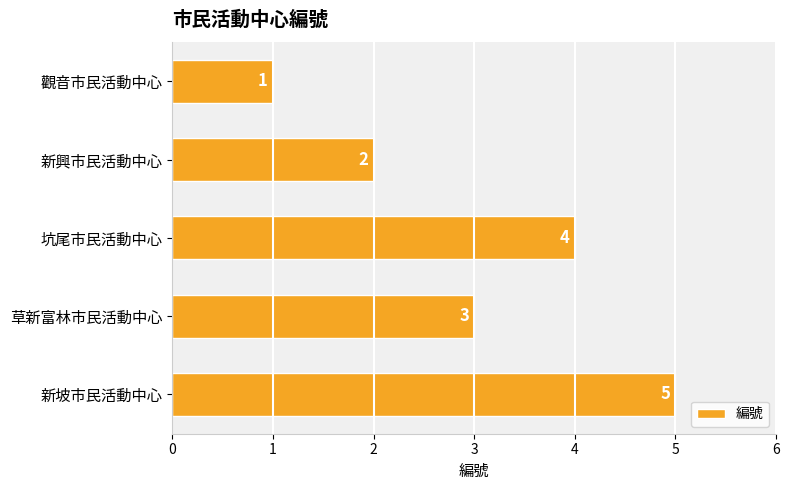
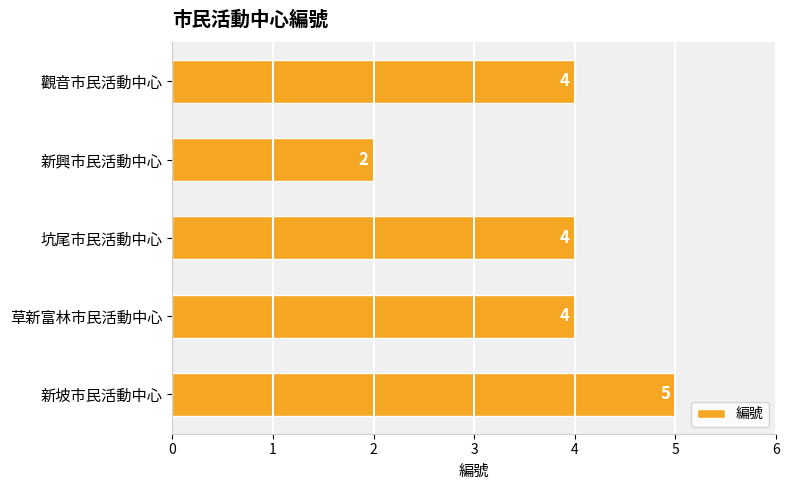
觀音市民活動中心: 1 -> 4
草新富林市民活動中心: 3 -> 4
